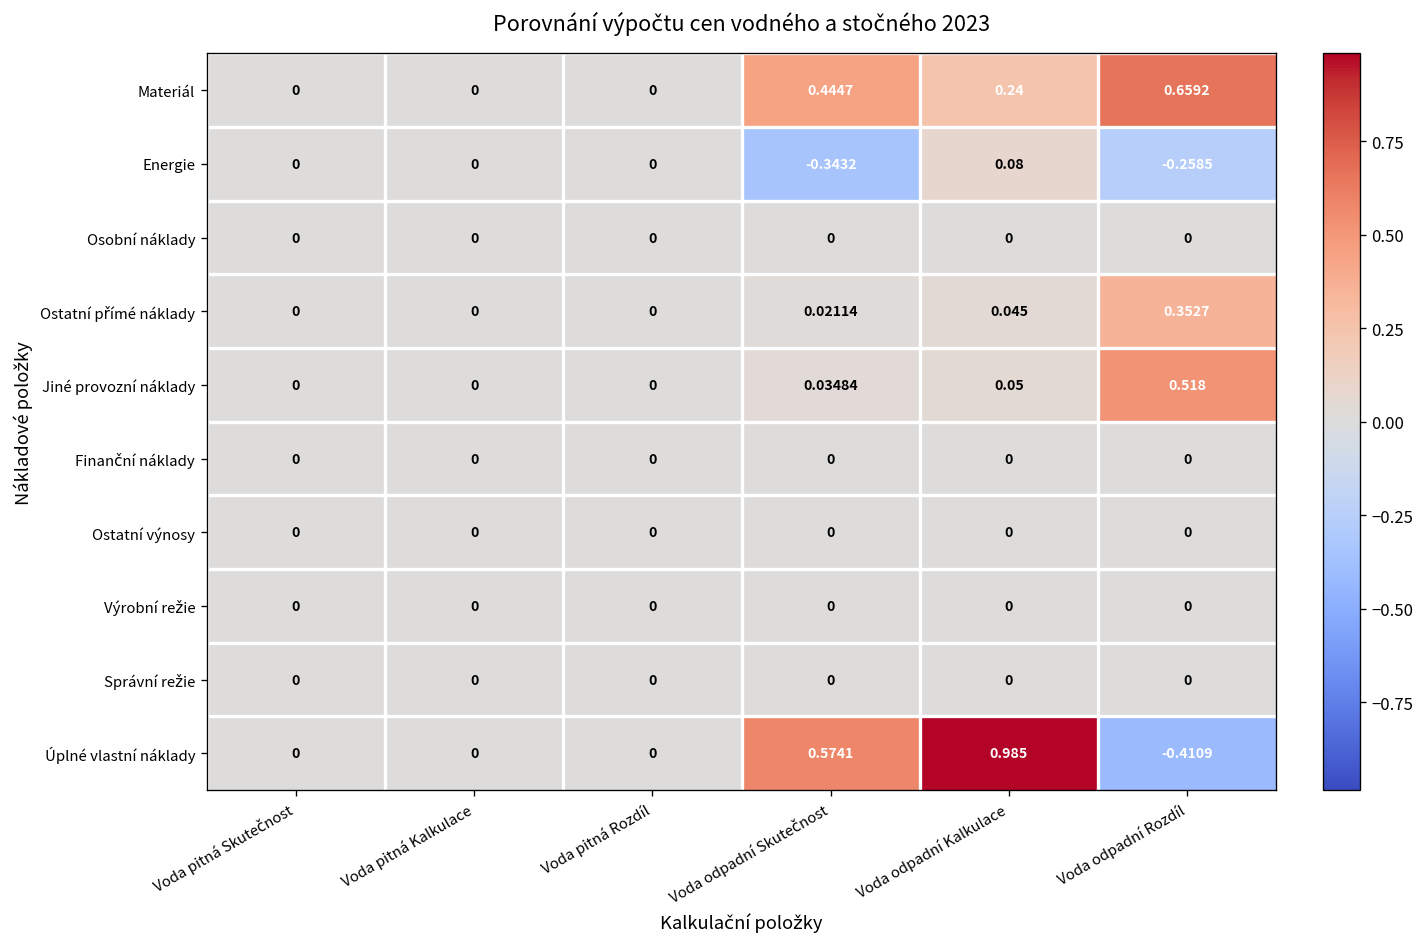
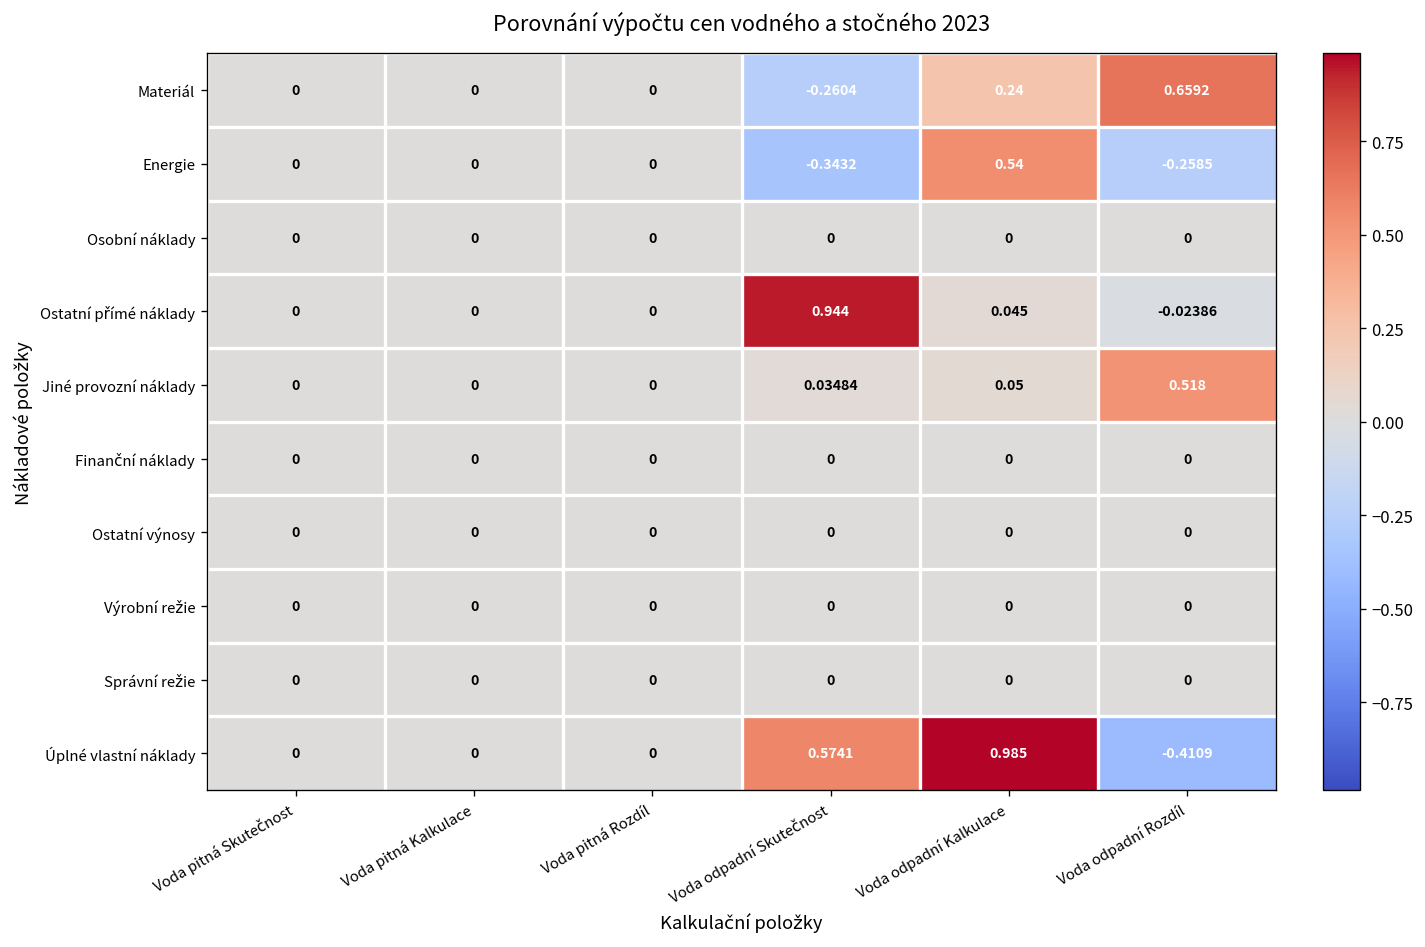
Materiál, Voda odpadní Skutečnost: 0.4447 -> -0.2604
Energie, Voda odpadní Kalkulace: 0.08 -> 0.54
Ostatní přímé náklady, Voda odpadní Skutečnost: 0.02114 -> 0.944
Ostatní přímé náklady, Voda odpadní Rozdíl: 0.3527 -> -0.02386
